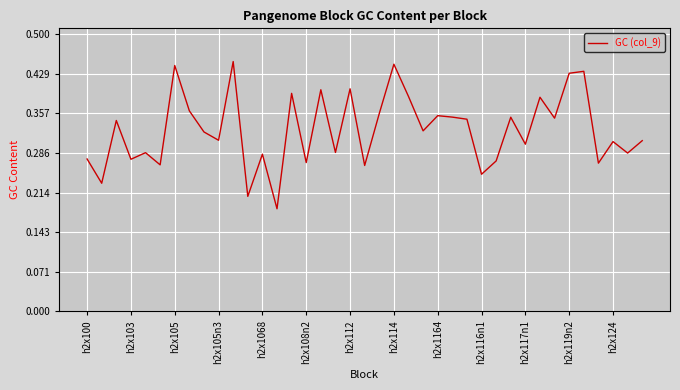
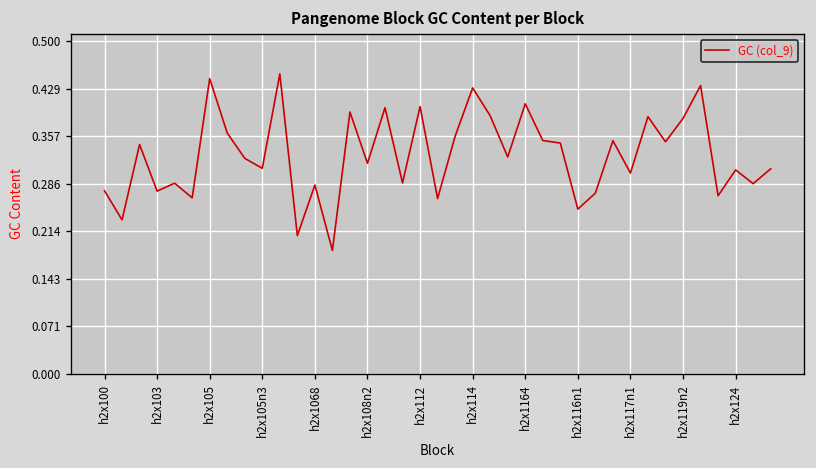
h2x108n2: 0.27 -> 0.32
h2x114: 0.45 -> 0.43
h2x1164: 0.35 -> 0.41
h2x119n2: 0.43 -> 0.38
